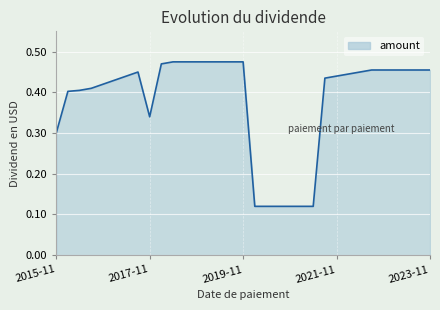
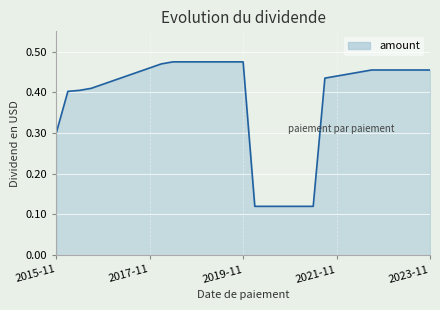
2017-11: 0.34 -> 0.46
